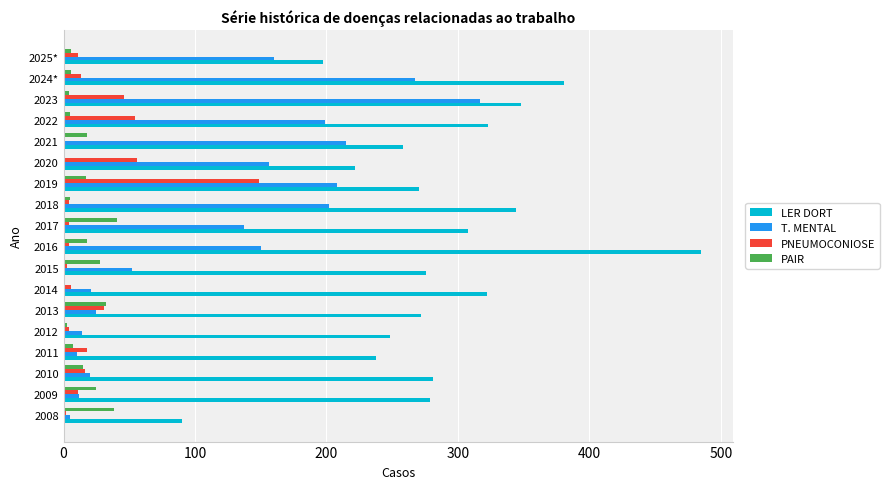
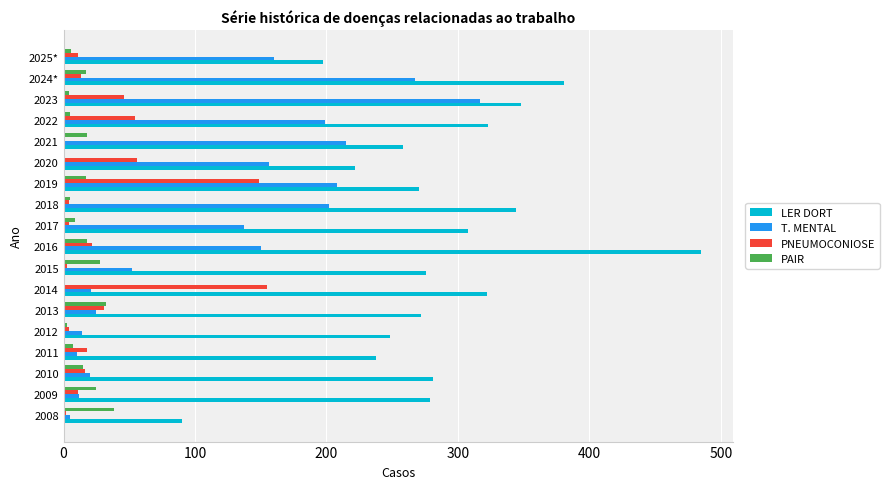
PAIR, 2024*: 6 -> 17
PAIR, 2017: 41 -> 9
PNEUMOCONIOSE, 2016: 4 -> 22
PNEUMOCONIOSE, 2014: 6 -> 155
